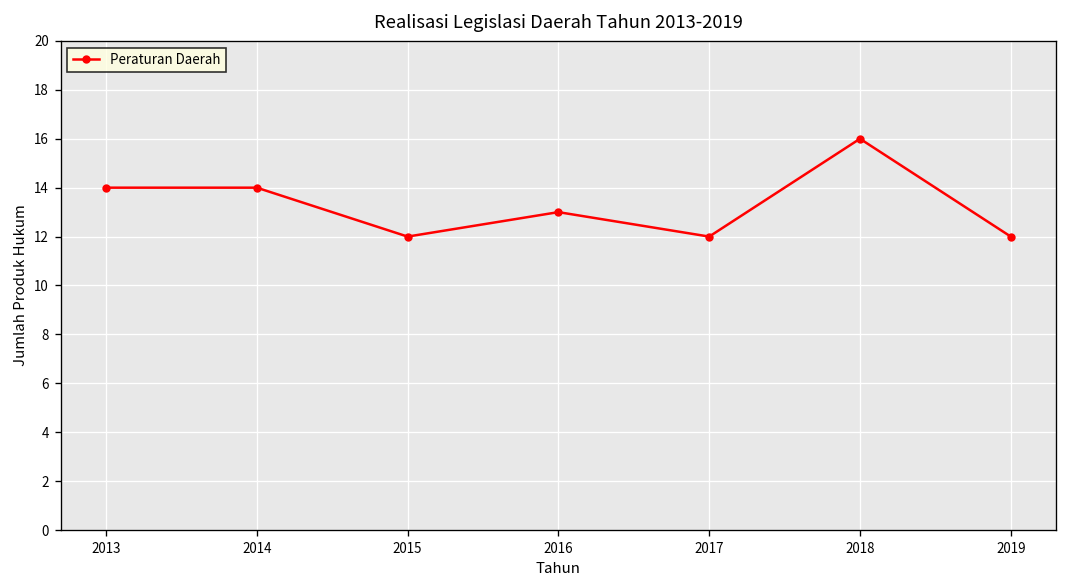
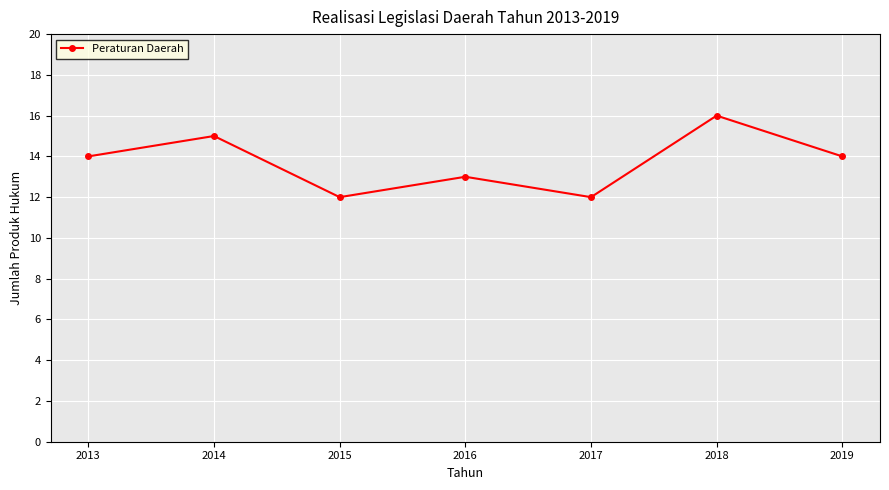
2014: 14 -> 15
2019: 12 -> 14
